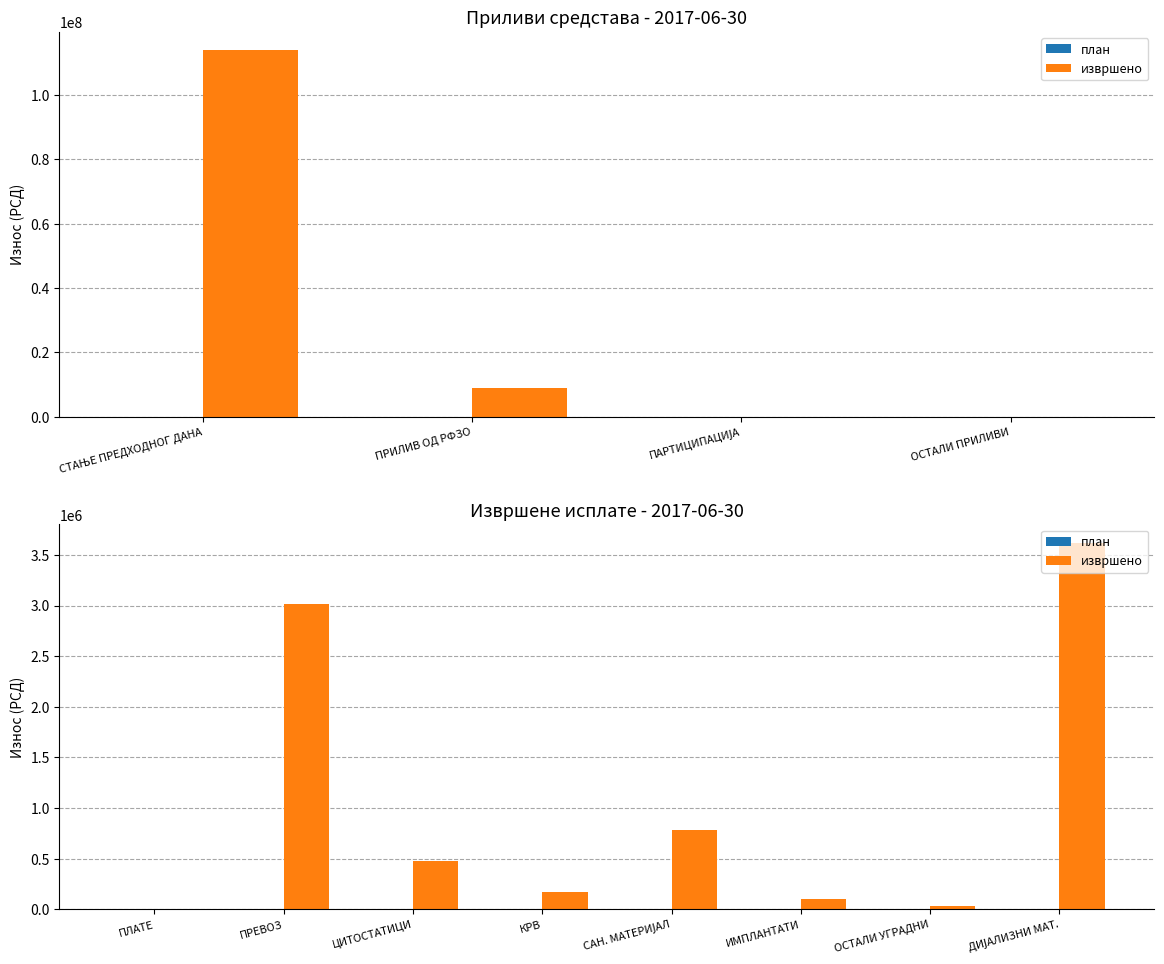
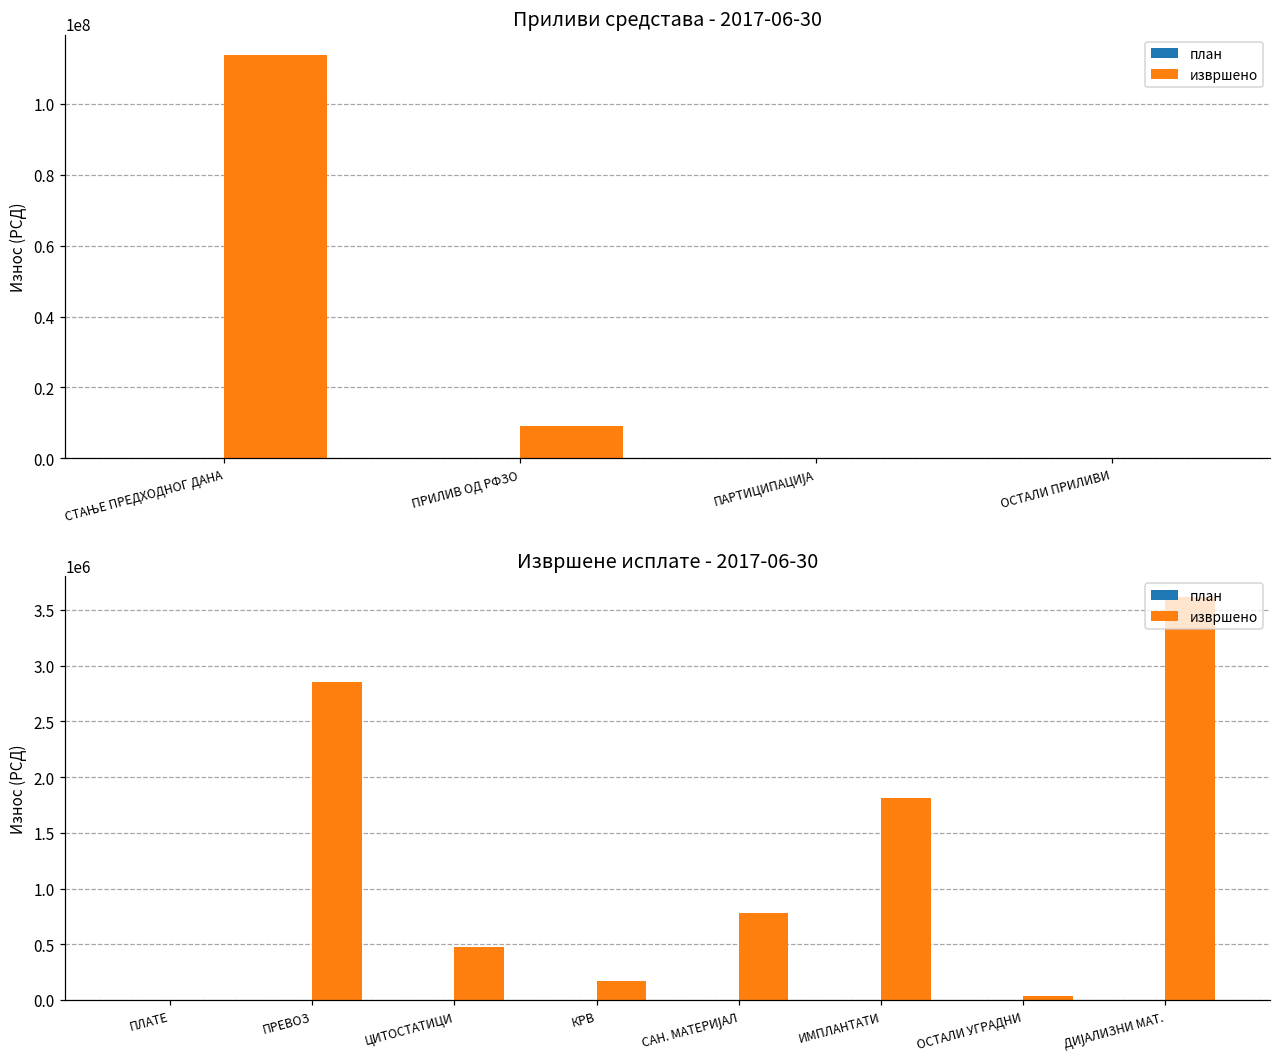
Извршене исплате - 2017-06-30, извршено, ПРЕВОЗ: 3020000 -> 2860000
Извршене исплате - 2017-06-30, извршено, ИМПЛАНТАТИ: 100000 -> 1810000
